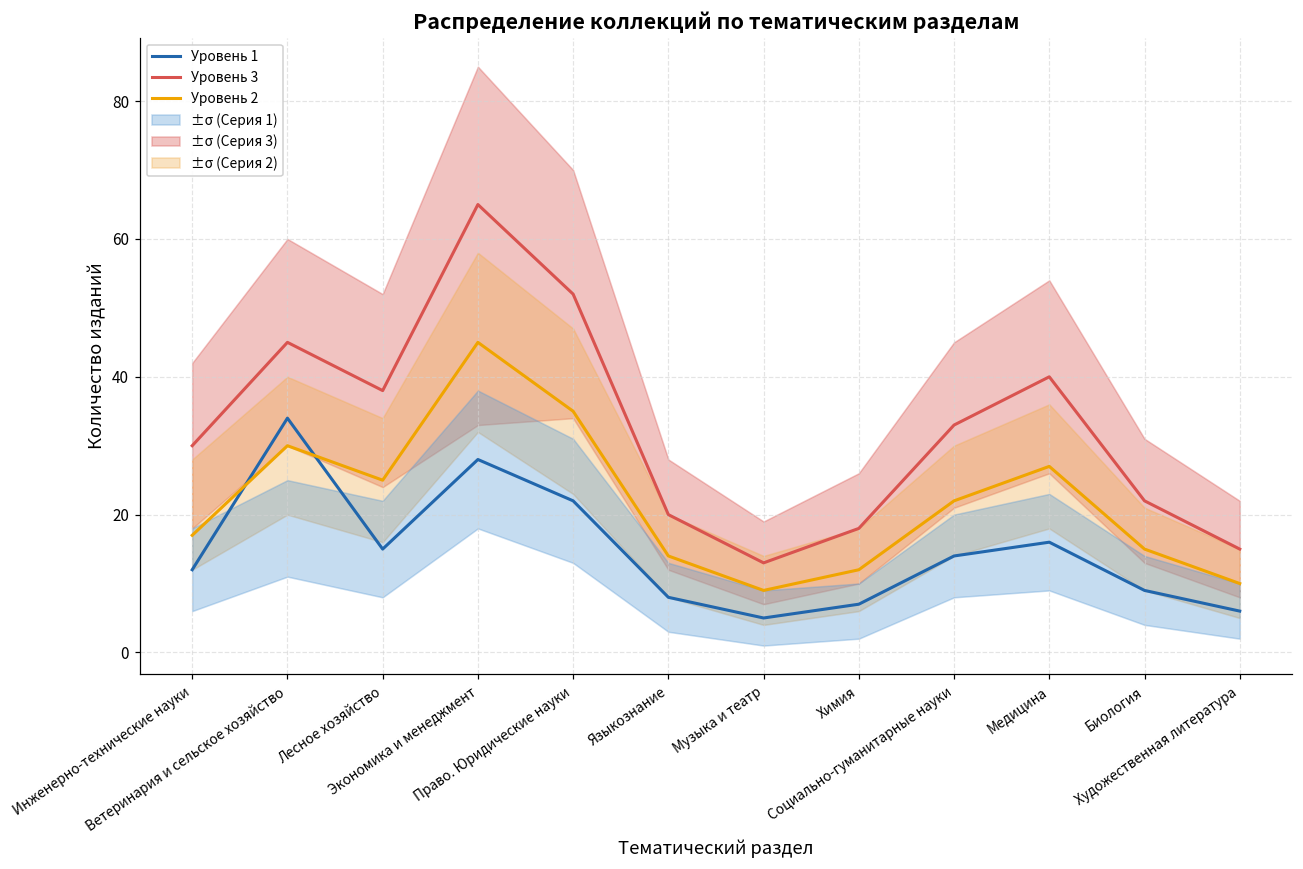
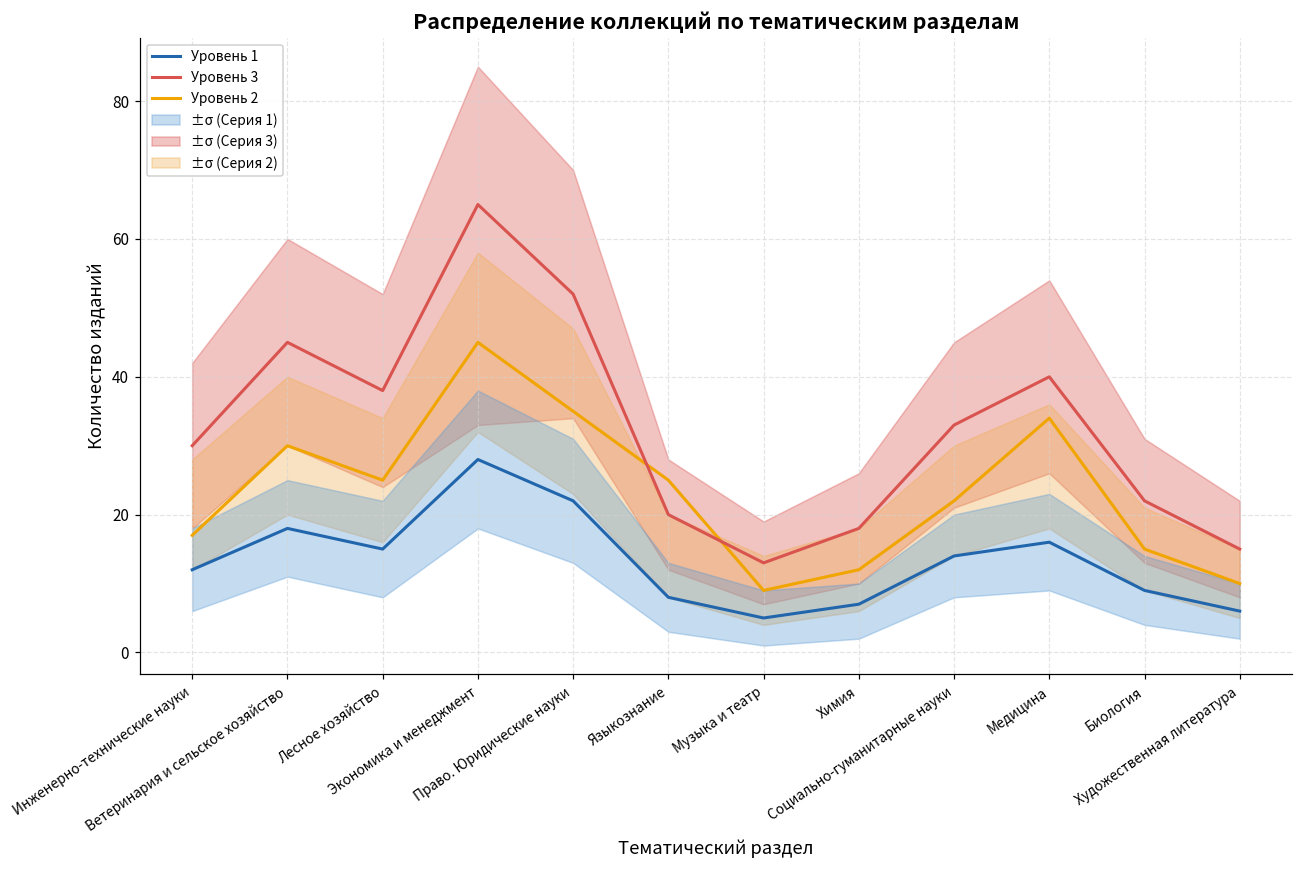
Уровень 1, Ветеринария и сельское хозяйство: 34 -> 18
Уровень 2, Языкознание: 14 -> 25
Уровень 2, Медицина: 27 -> 34
